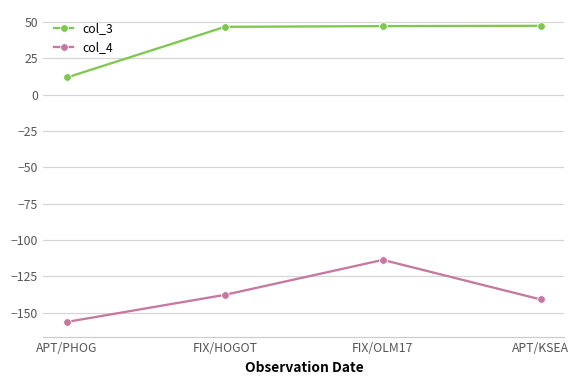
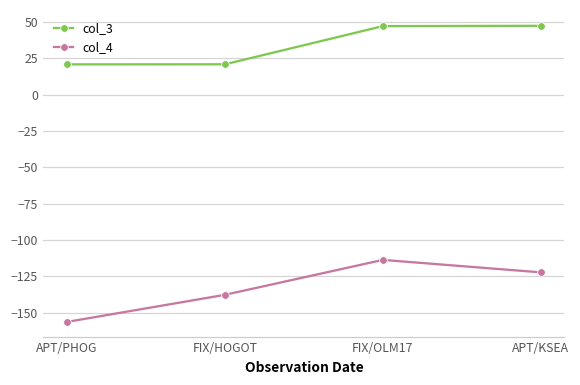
col_3, APT/PHOG: 12 -> 21
col_3, FIX/HOGOT: 47 -> 21
col_4, APT/KSEA: -141 -> -122
